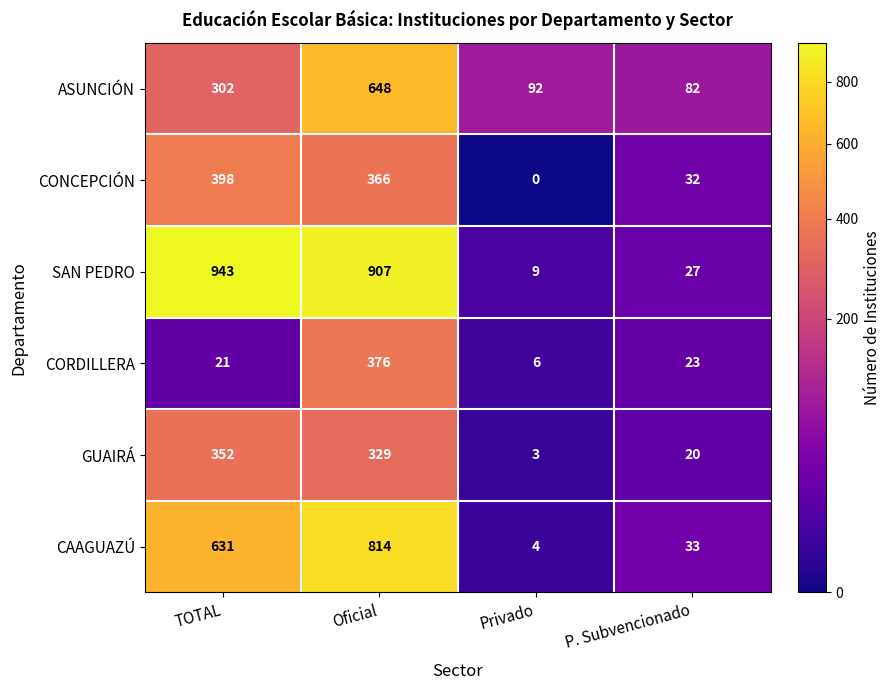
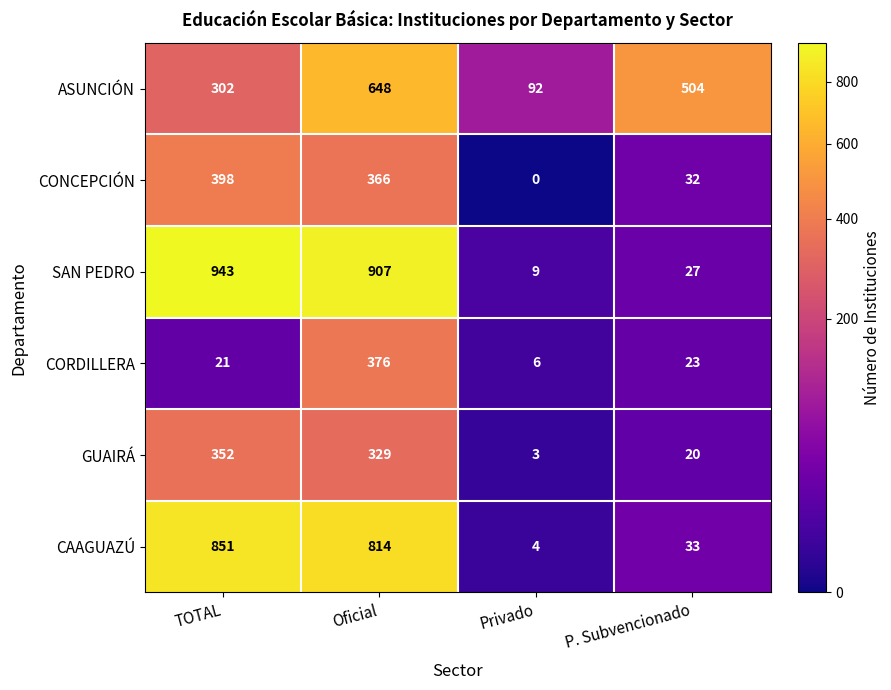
ASUNCIÓN, P. Subvencionado: 82 -> 504
CAAGUAZÚ, TOTAL: 631 -> 851
